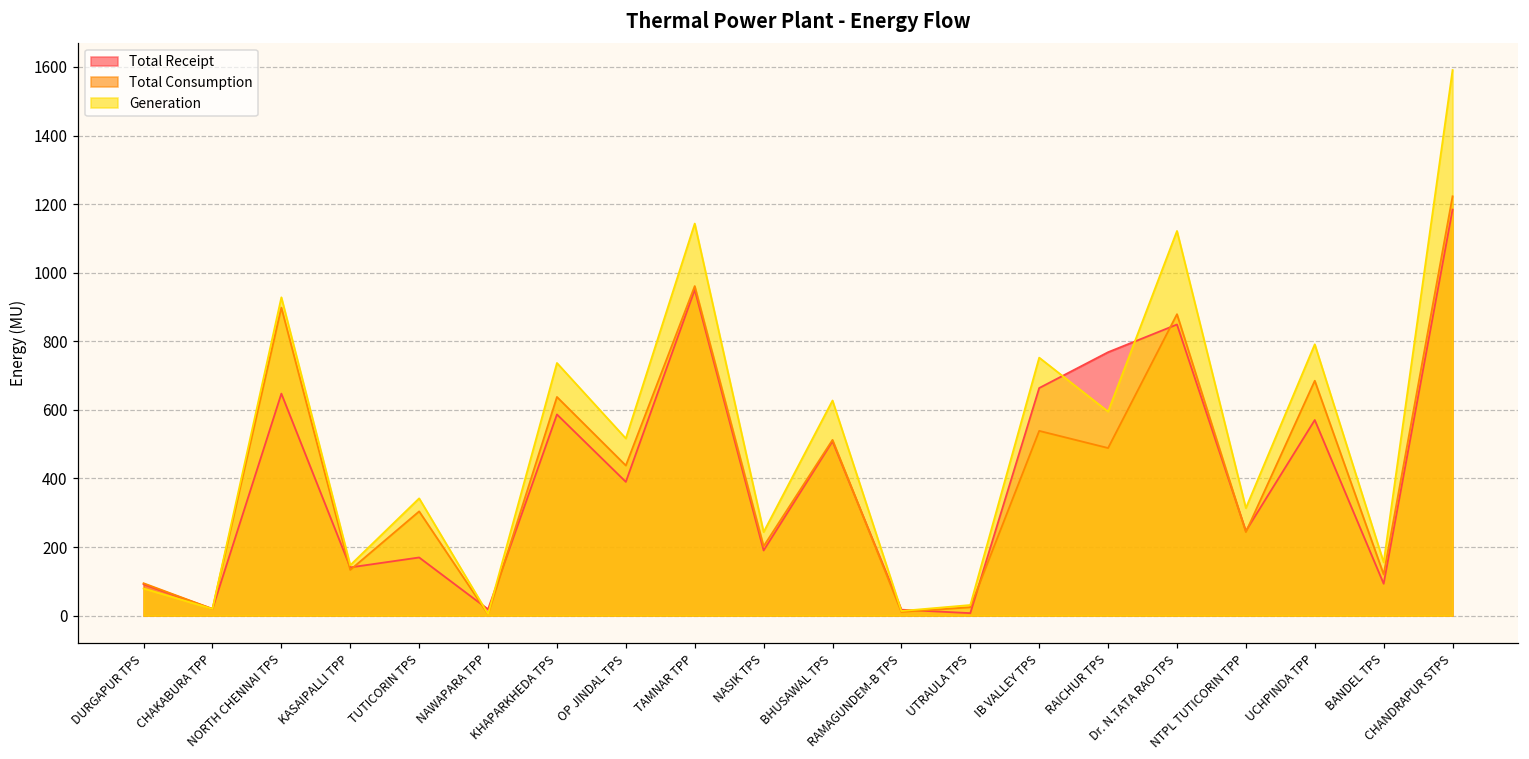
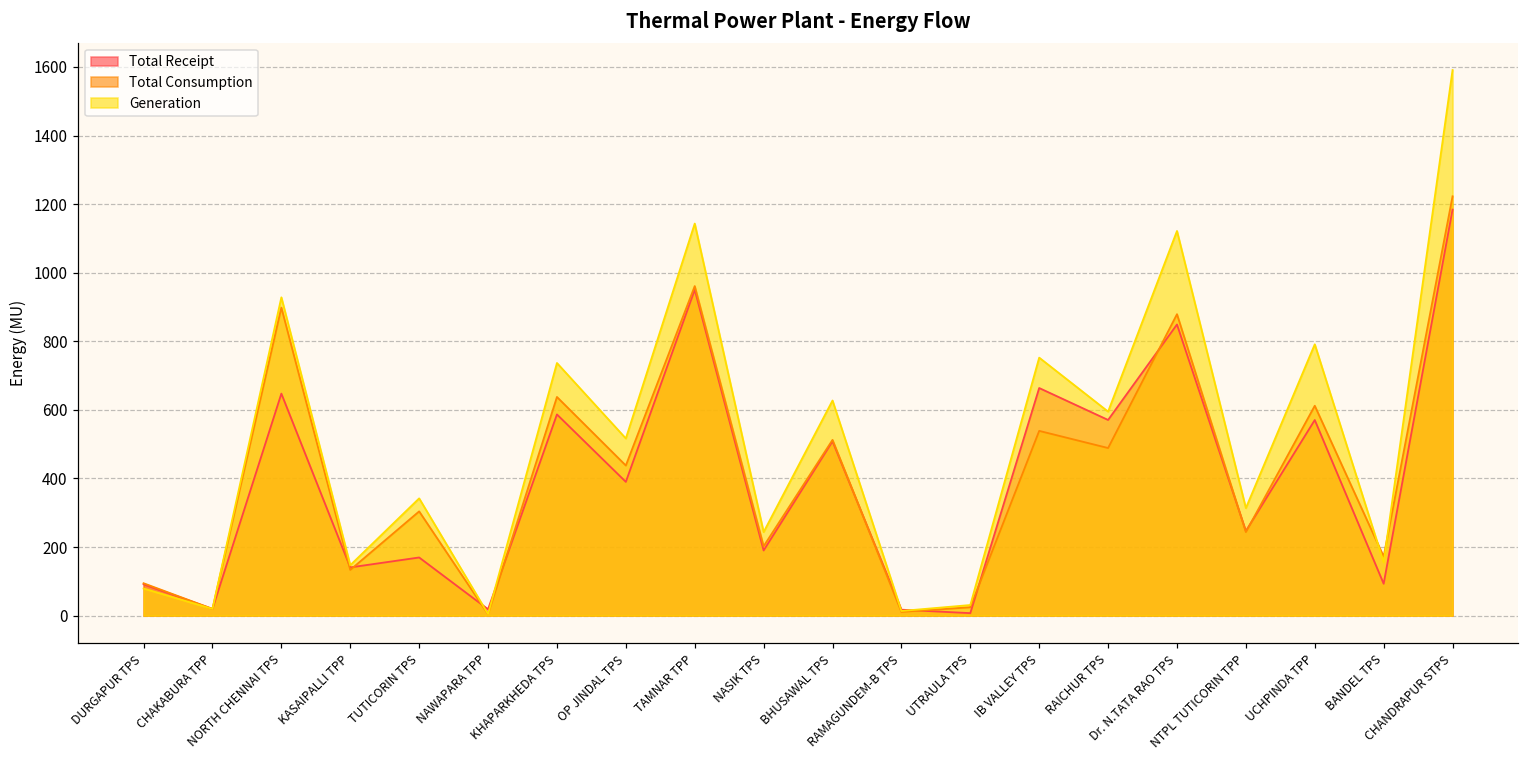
Total Receipt, RAICHUR TPS: 770 -> 570
Total Consumption, UCHPINDA TPP: 690 -> 610
Total Consumption, BANDEL TPS: 120 -> 170
